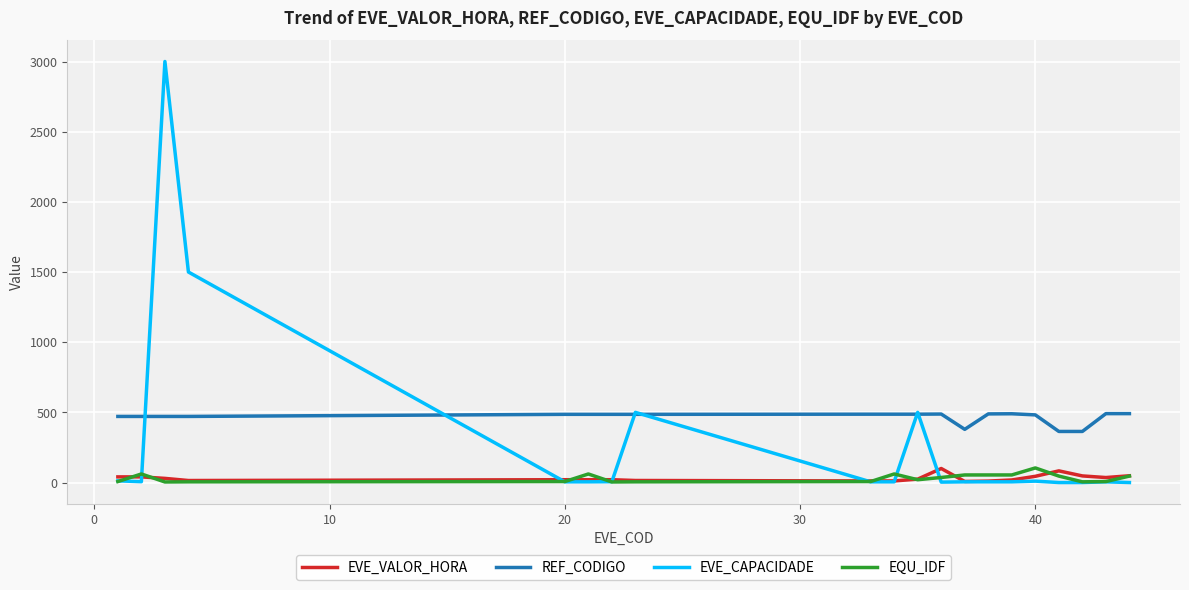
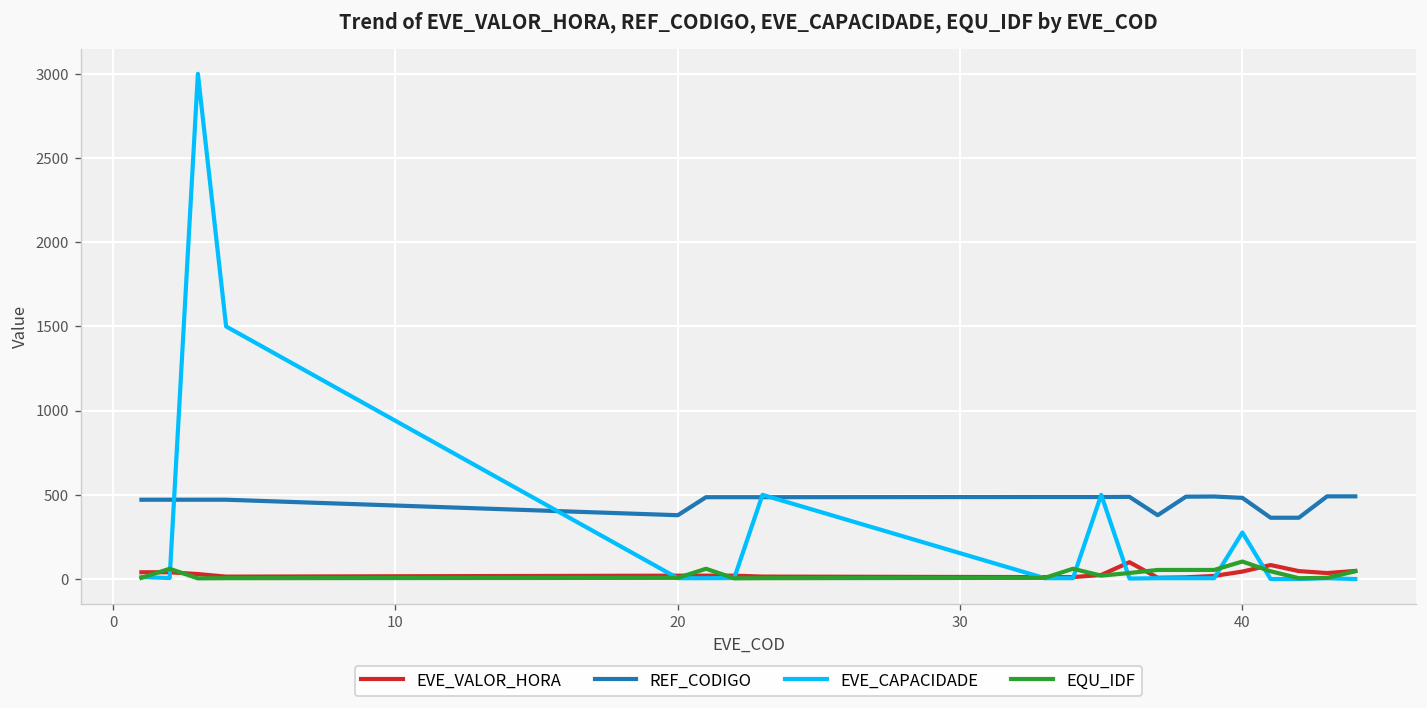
REF_CODIGO, 20: 490 -> 380
EVE_CAPACIDADE, 40: 10 -> 280
